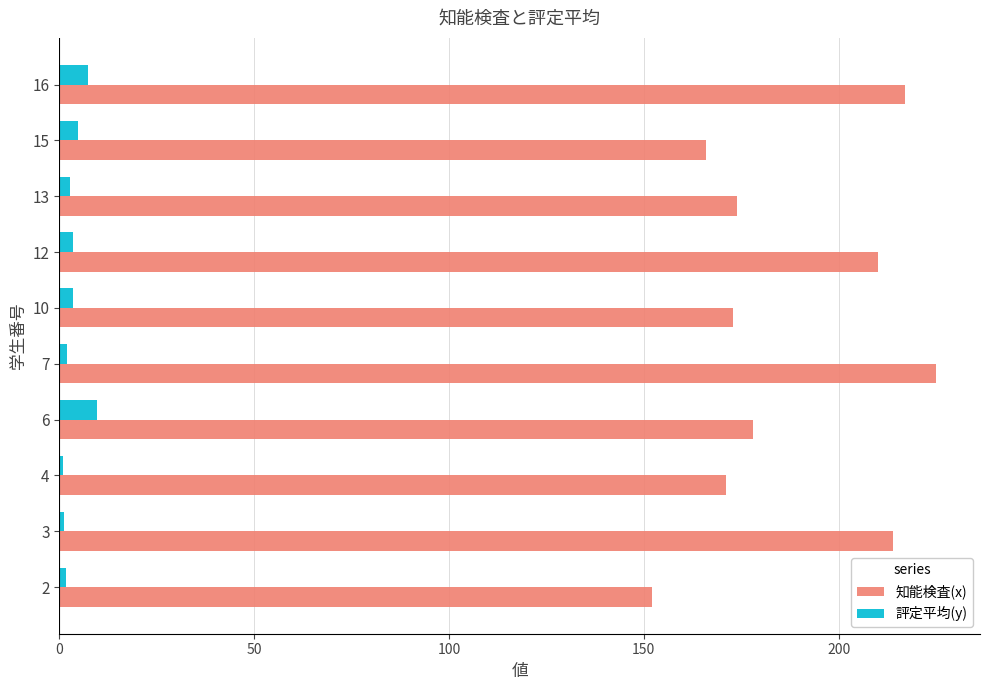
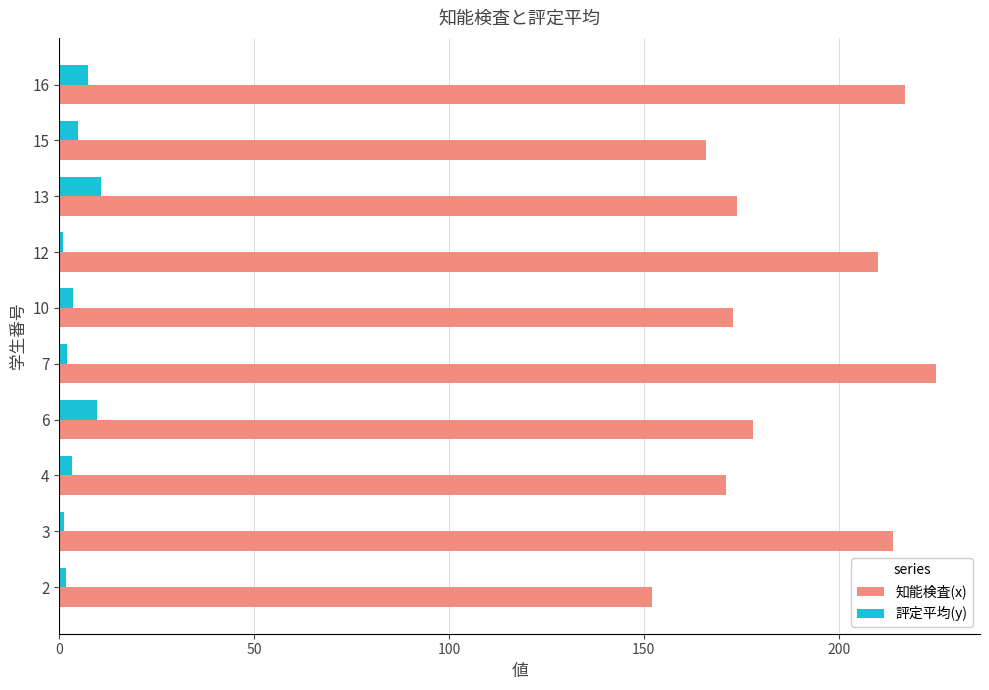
評定平均(y), 13: 3 -> 11
評定平均(y), 12: 3 -> 1
評定平均(y), 4: 1 -> 3
